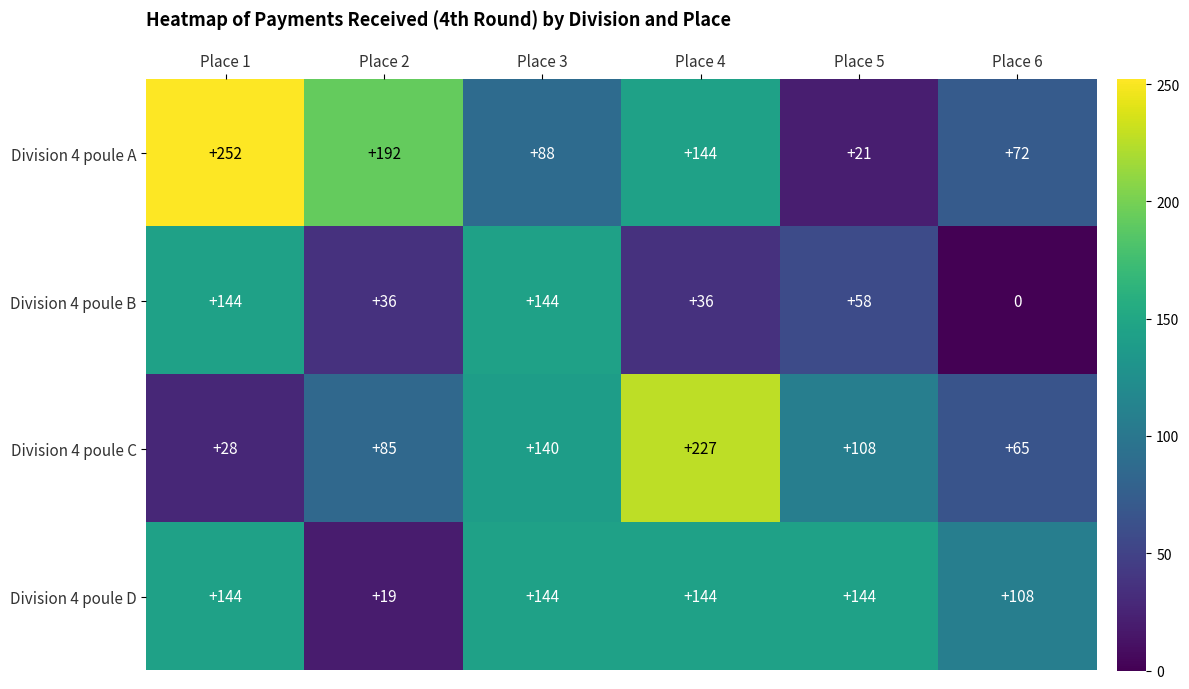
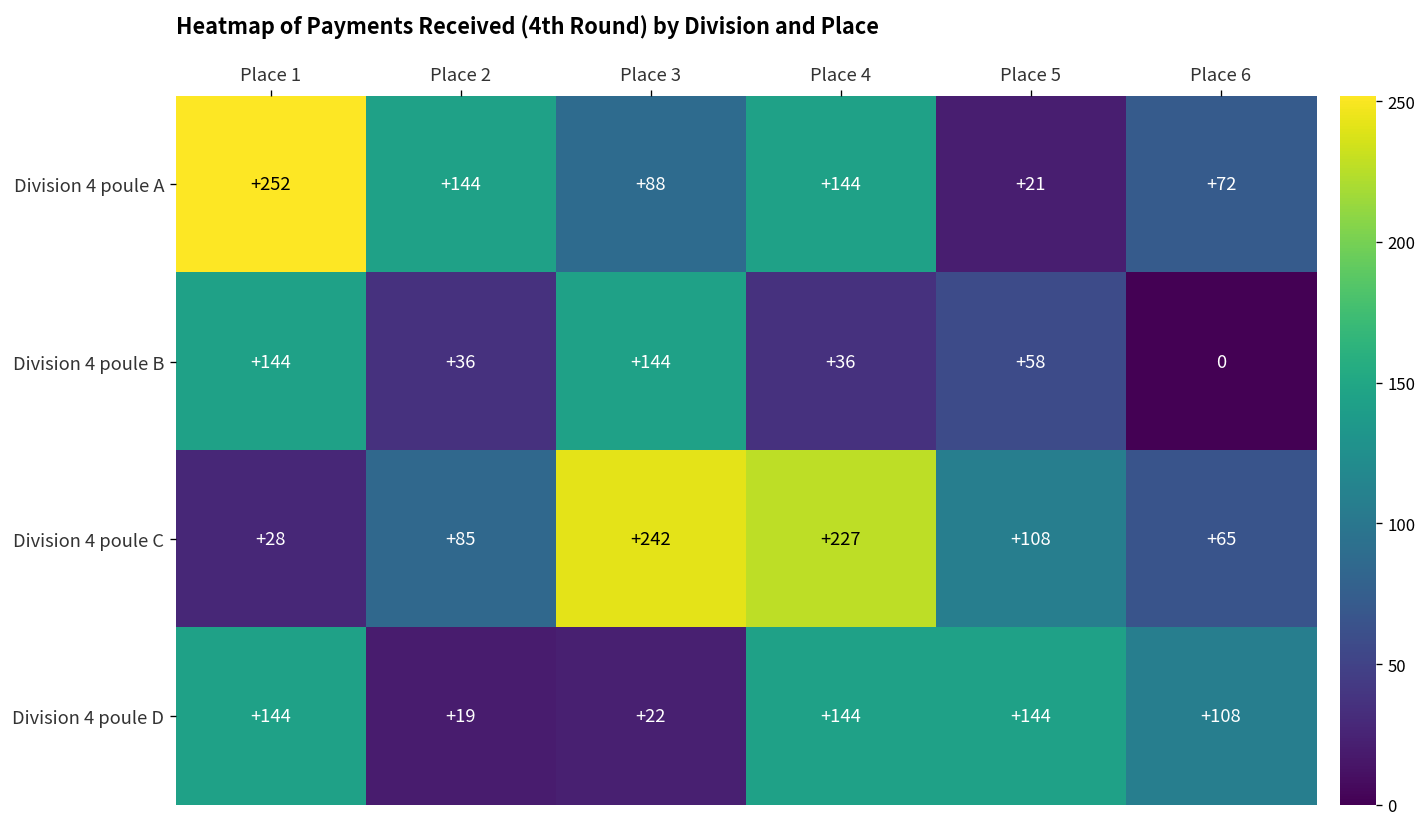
Division 4 poule A, Place 2: +192 -> +144
Division 4 poule C, Place 3: +140 -> +242
Division 4 poule D, Place 3: +144 -> +22
